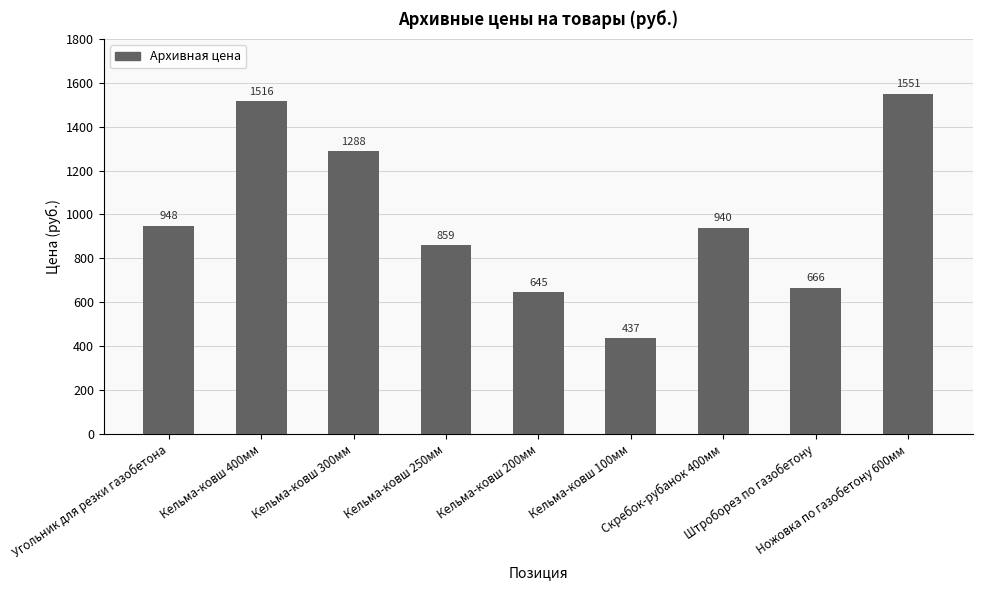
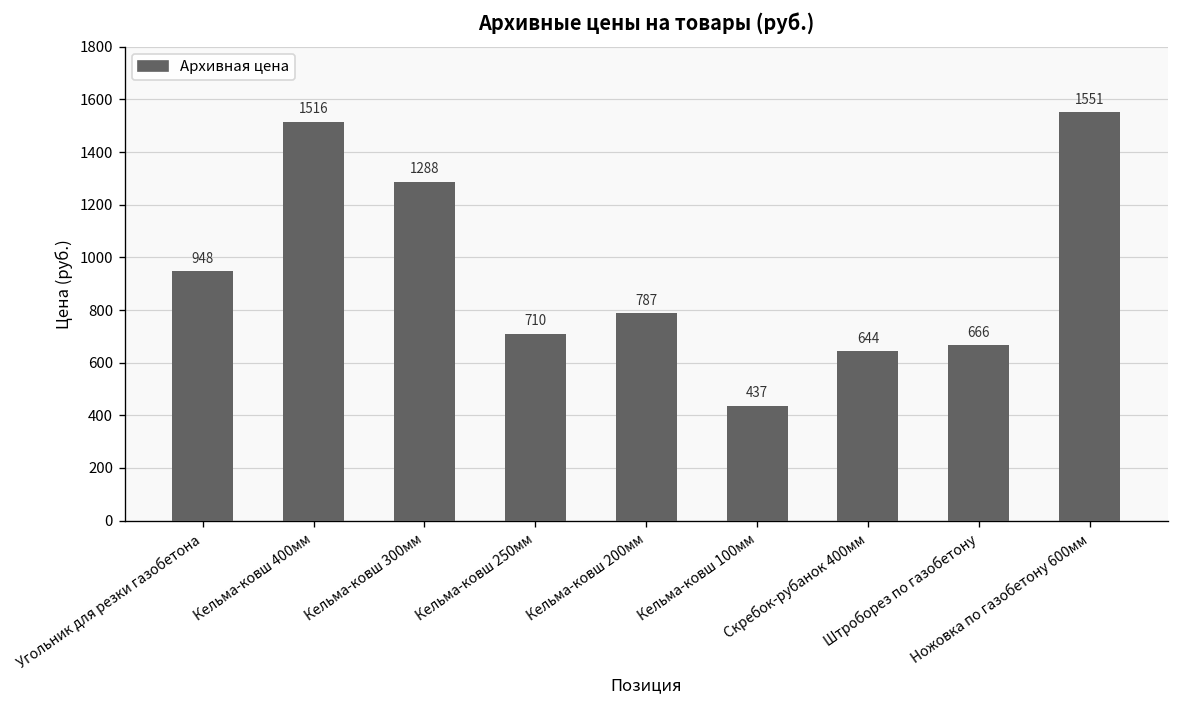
Кельма-ковш 250мм: 859 -> 710
Кельма-ковш 200мм: 645 -> 787
Скребок-рубанок 400мм: 940 -> 644
